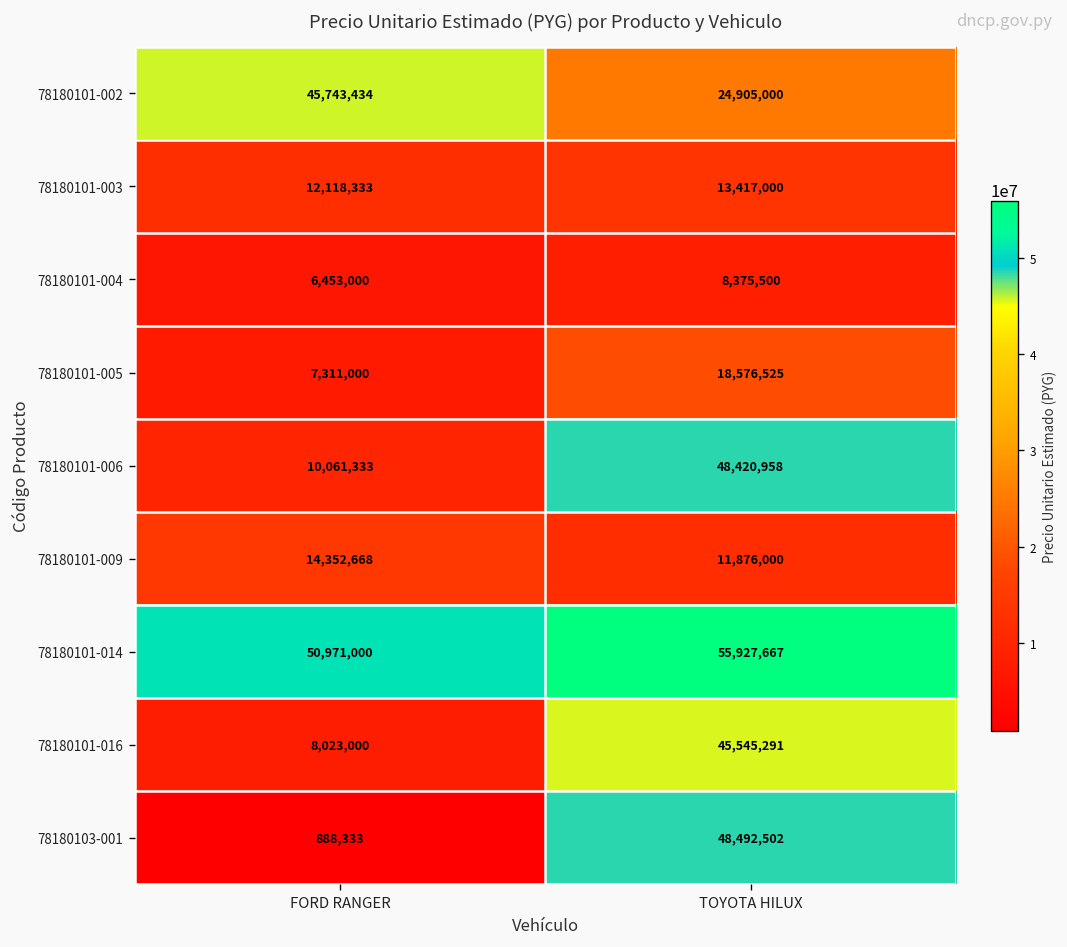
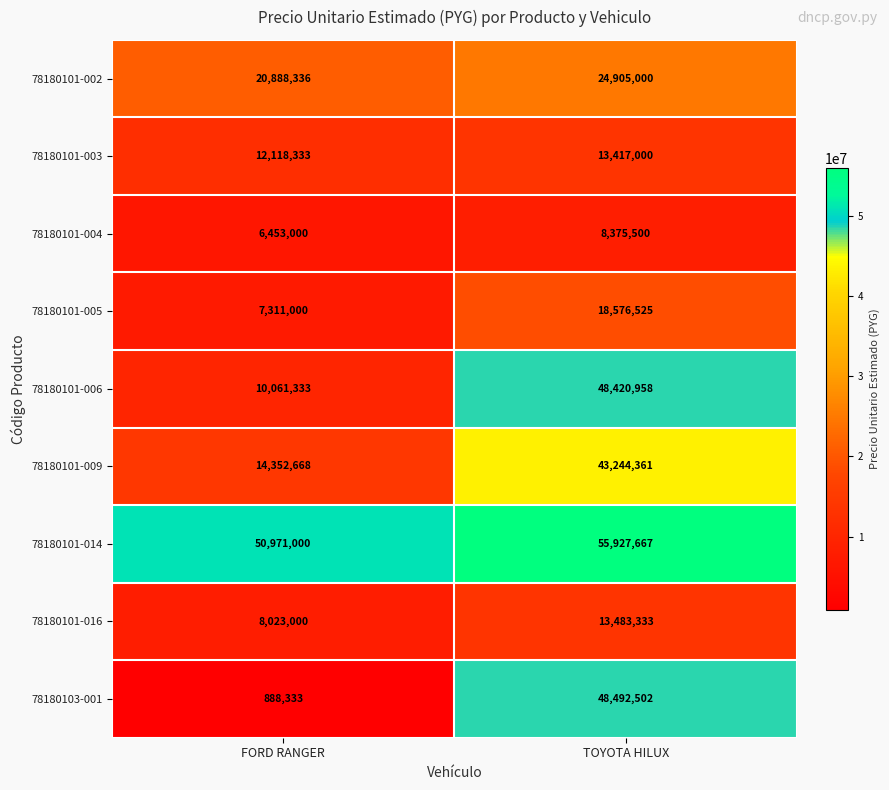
78180101-002, FORD RANGER: 45,743,434 -> 20,888,336
78180101-009, TOYOTA HILUX: 11,876,000 -> 43,244,361
78180101-016, TOYOTA HILUX: 45,545,291 -> 13,483,333
